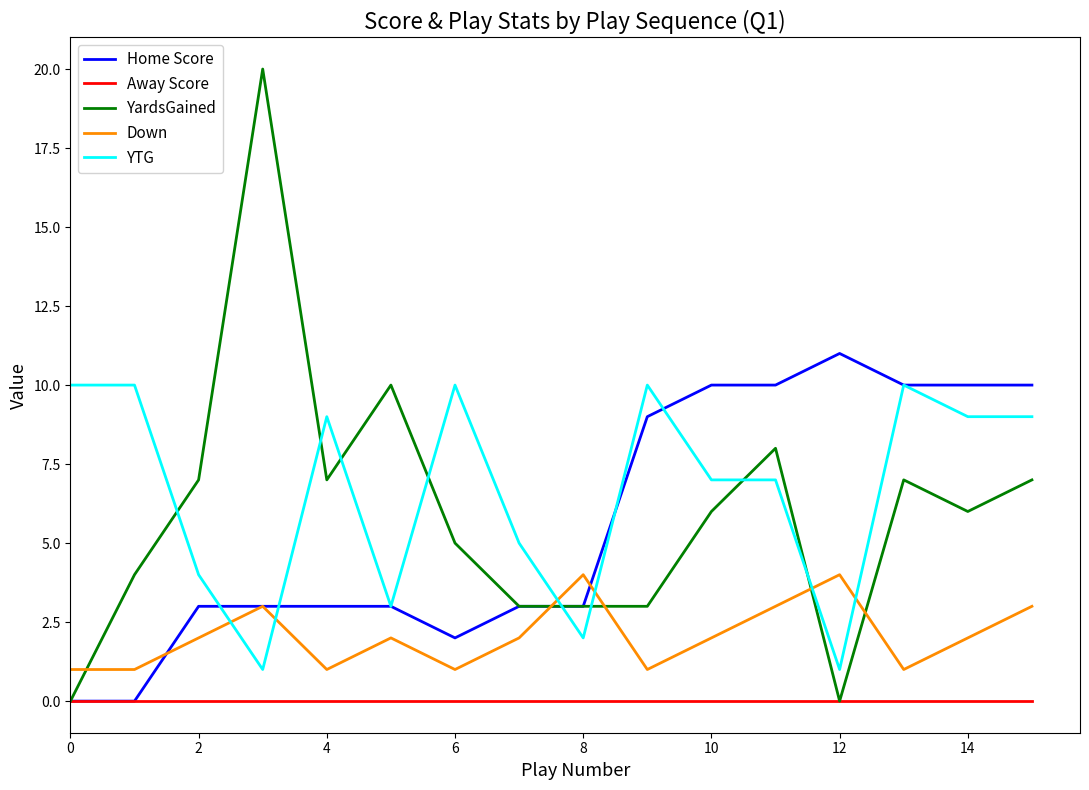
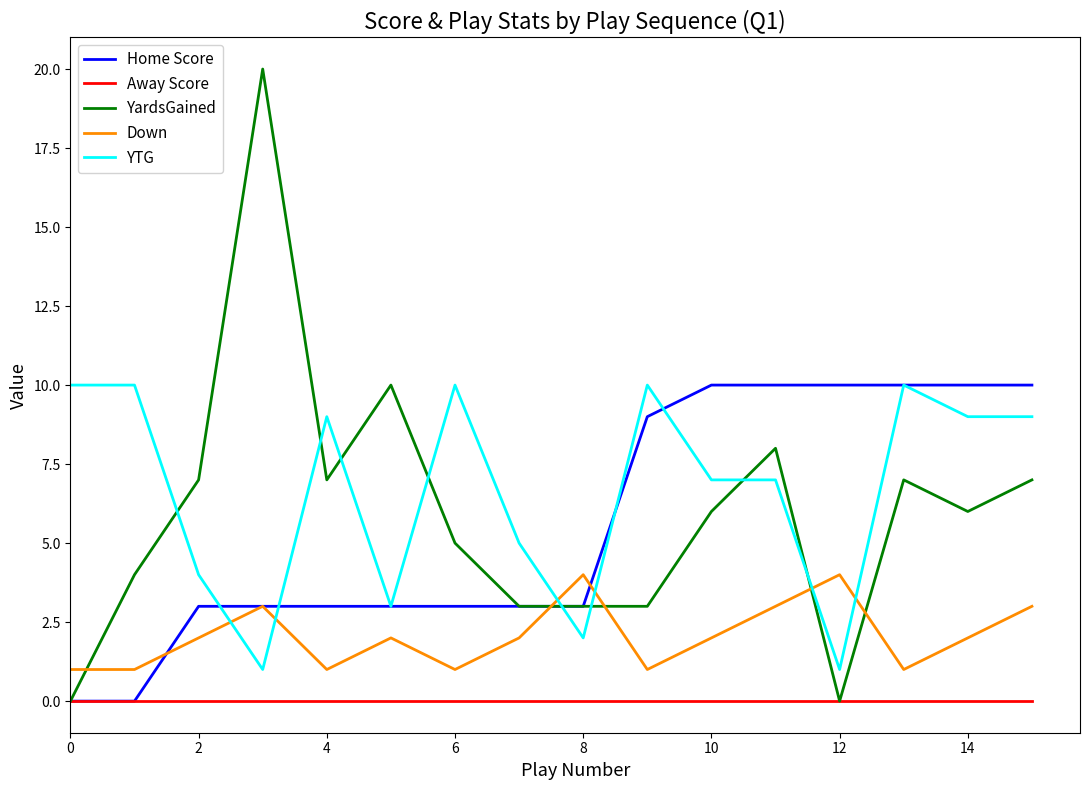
Home Score, 6: 2 -> 3
Home Score, 12: 11 -> 10
